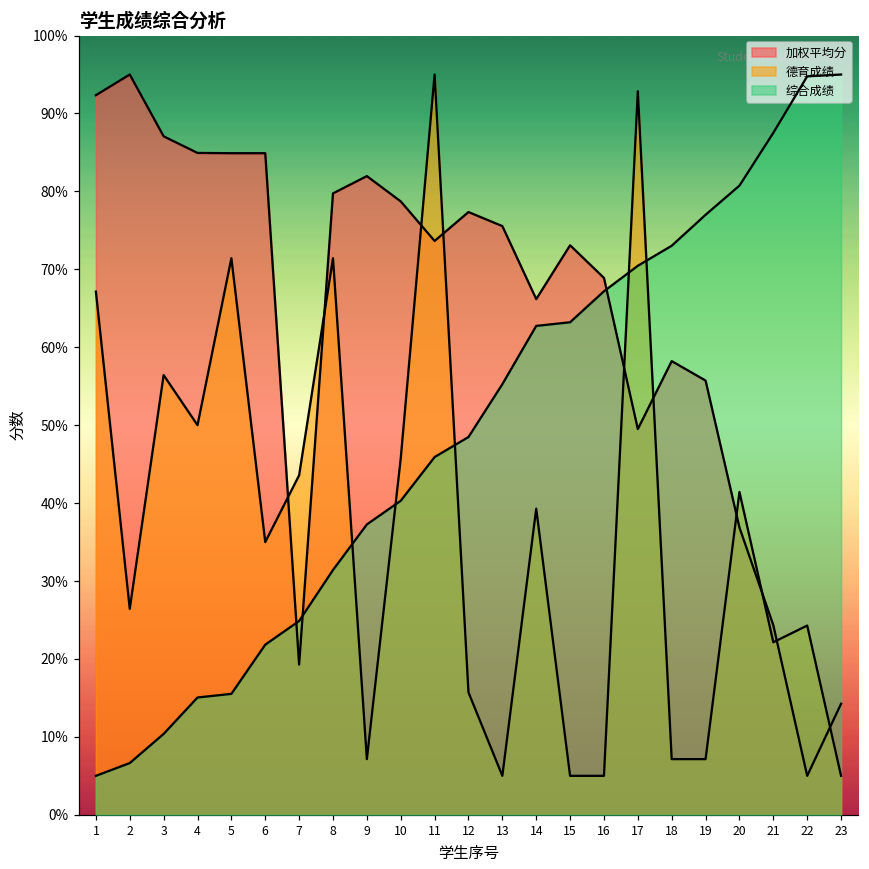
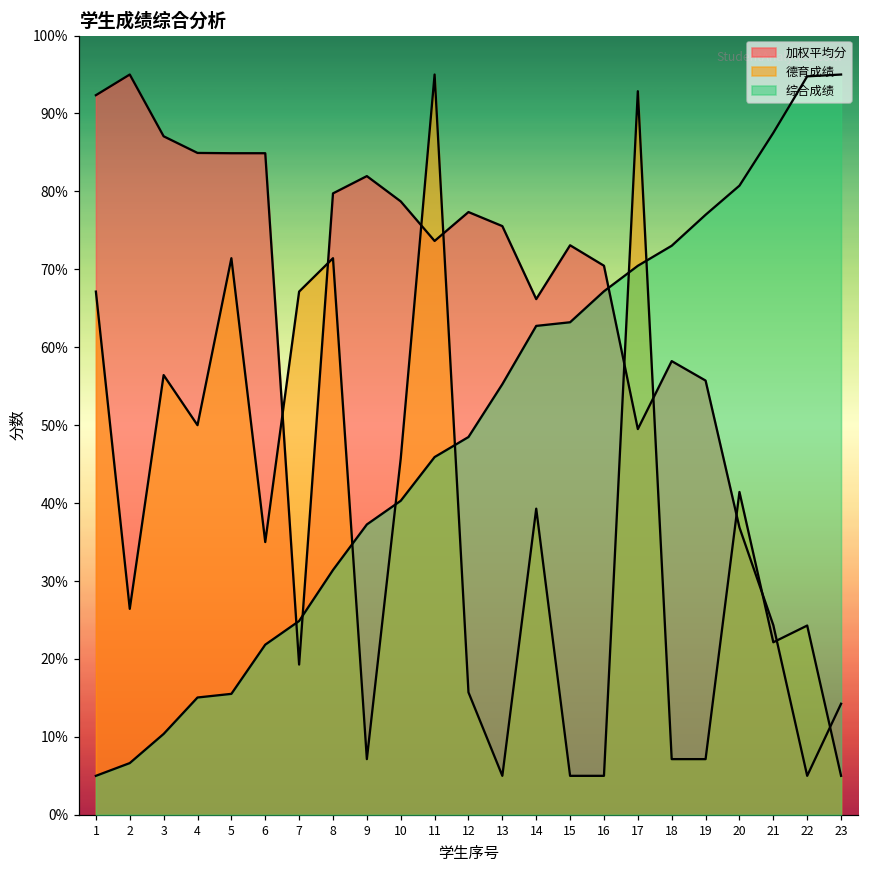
德育成绩, 7: 44% -> 67%
加权平均分, 16: 69% -> 70%
